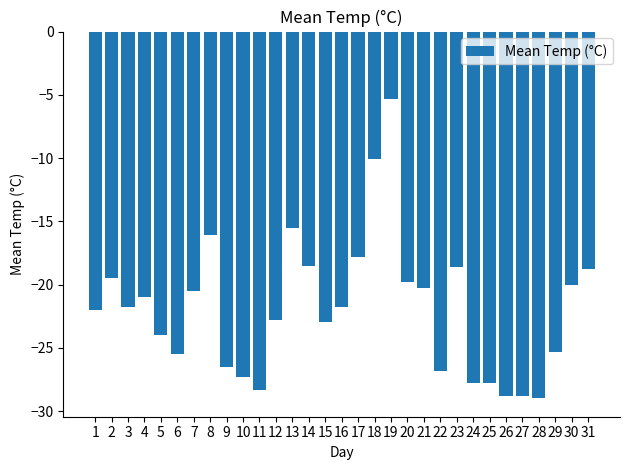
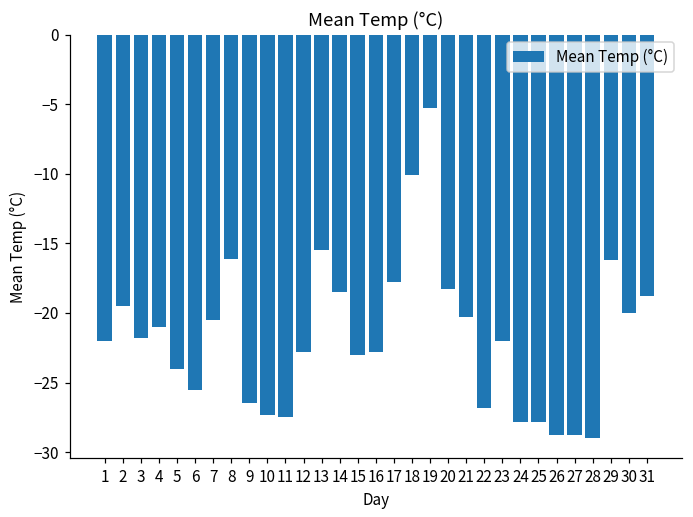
11: -28.3 -> -27.5
16: -21.8 -> -22.8
20: -19.8 -> -18.3
23: -18.6 -> -22.0
29: -25.3 -> -16.2
